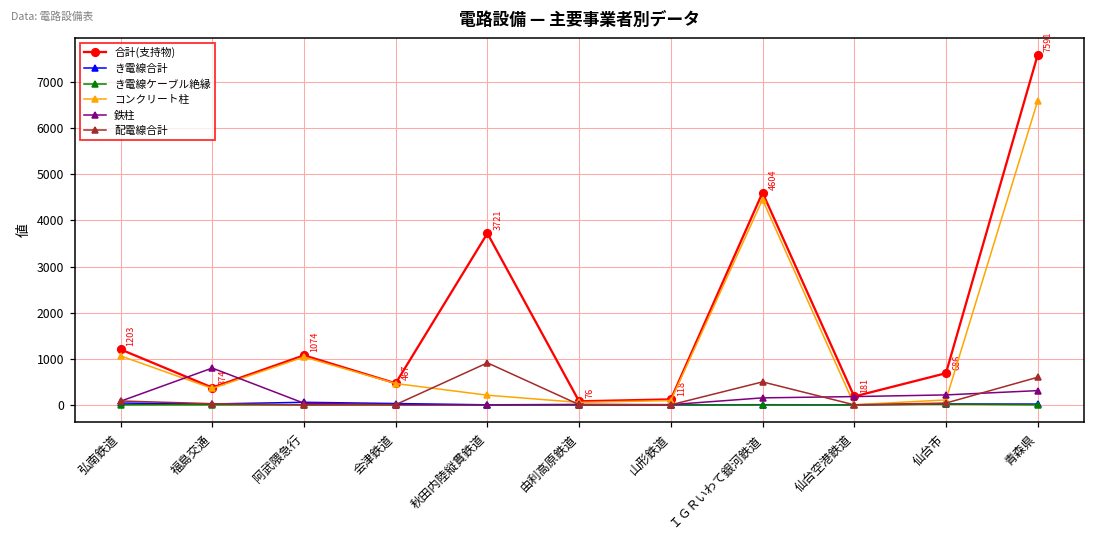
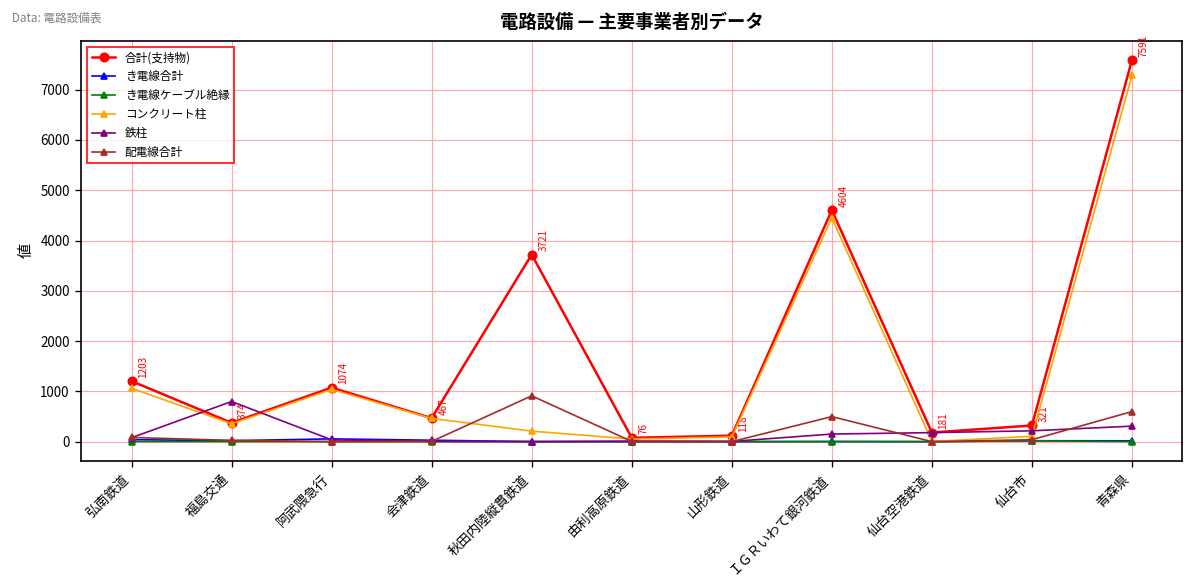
合計(支持物), 仙台市: 686 -> 321
コンクリート柱, 青森県: 6600 -> 7300
